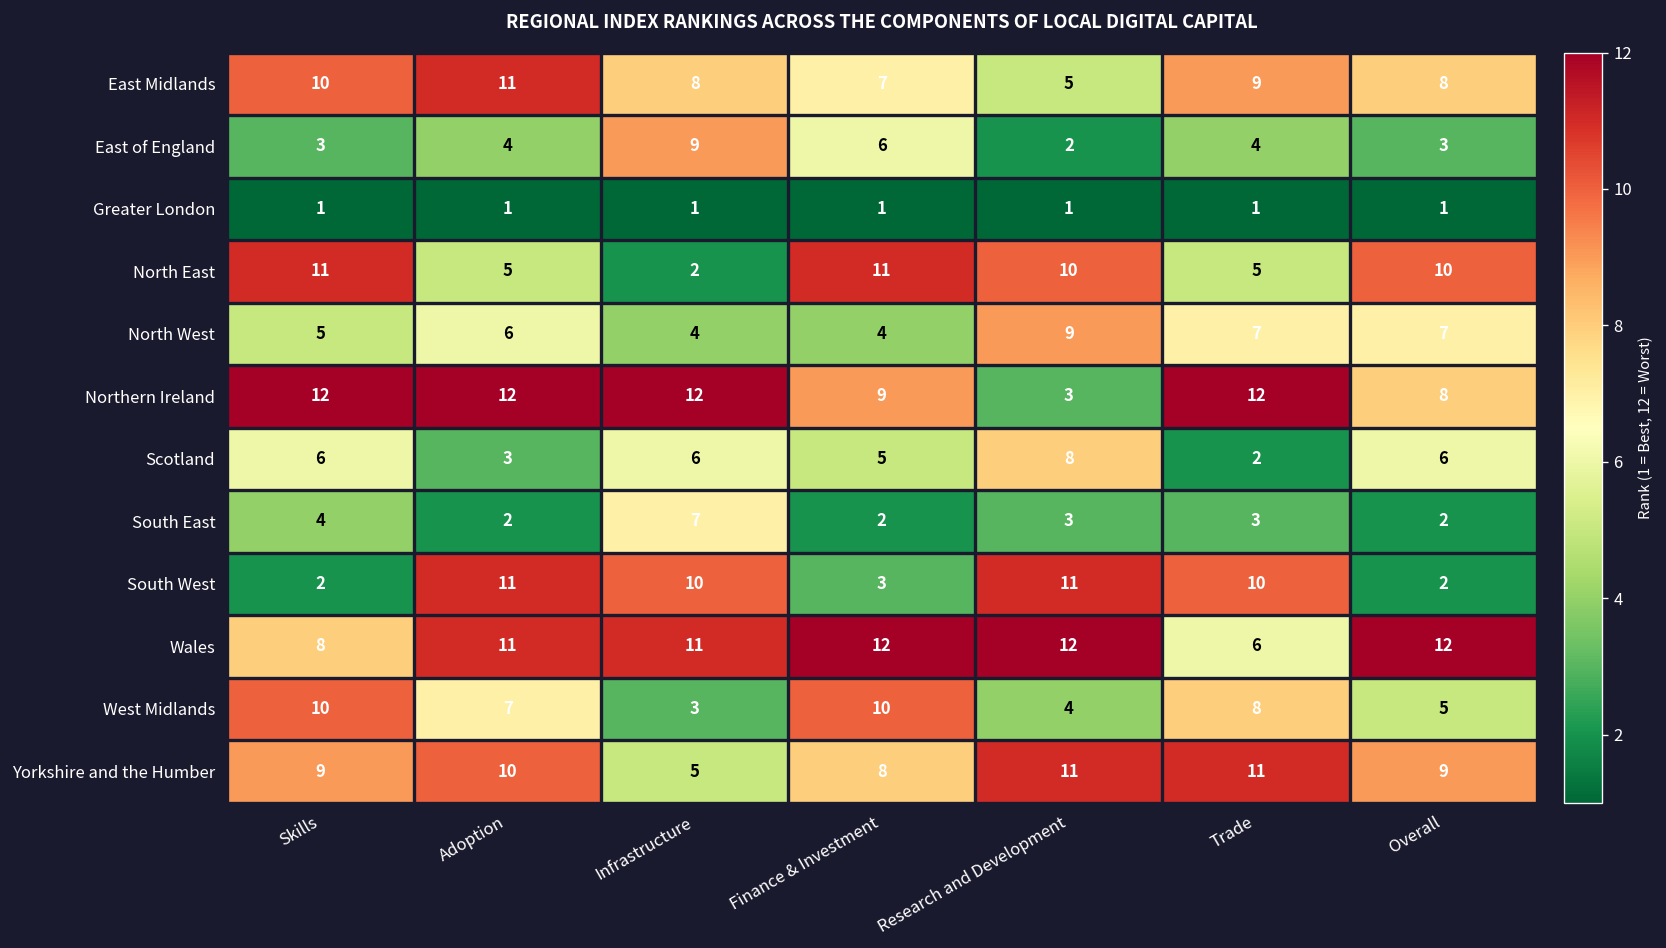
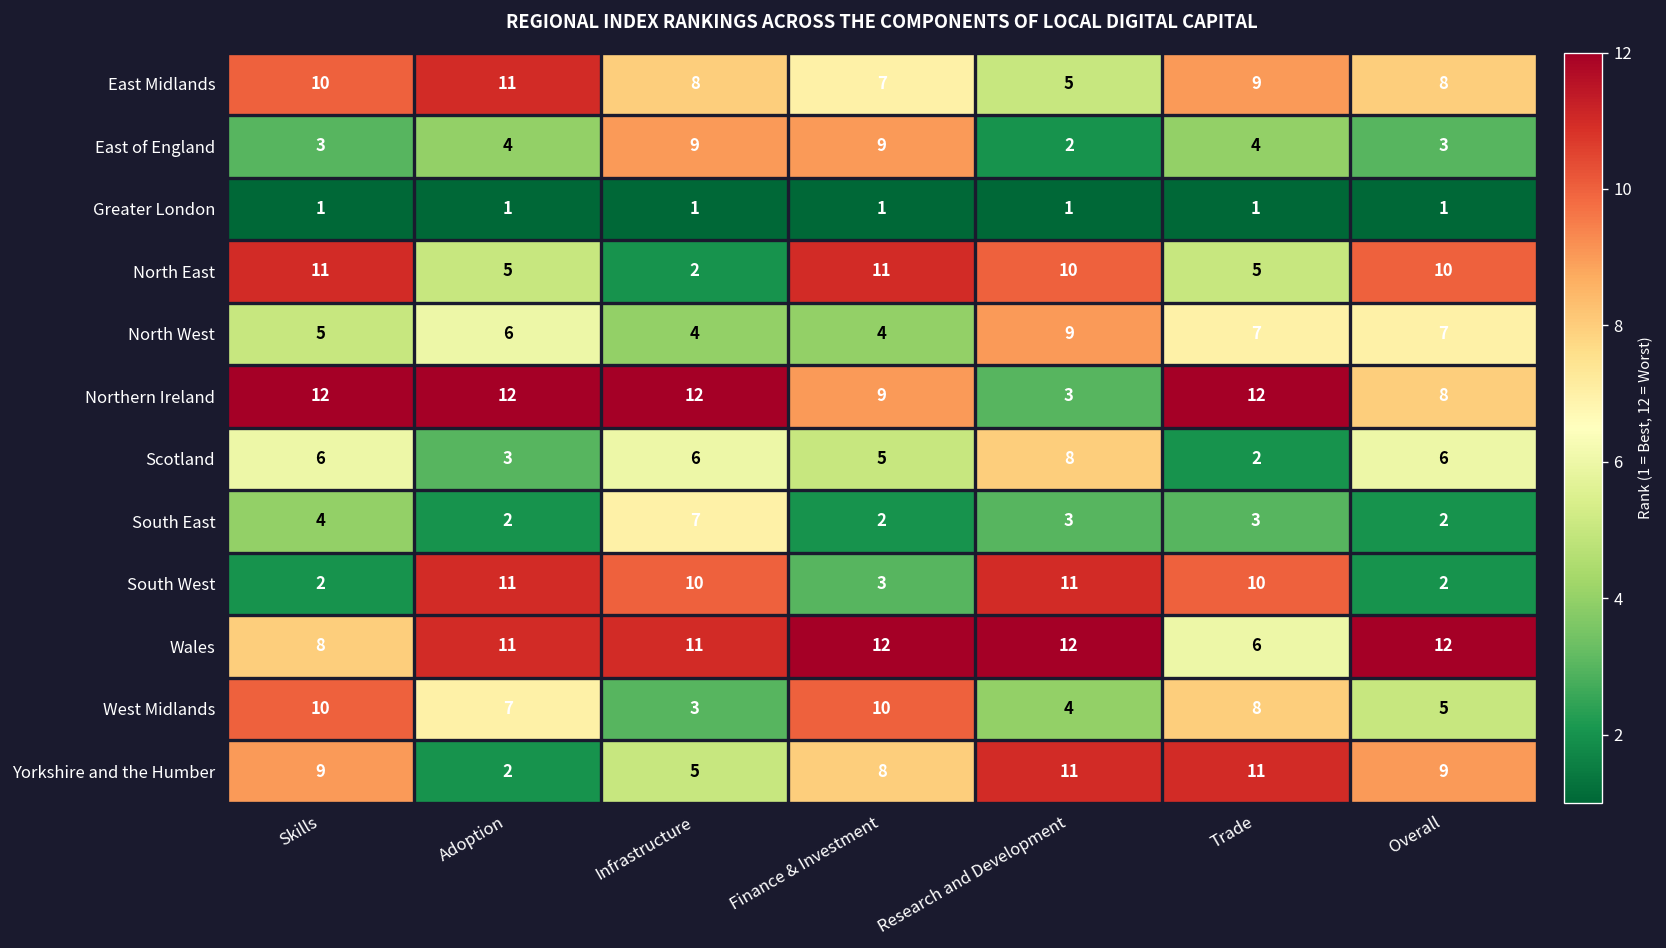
East of England, Finance & Investment: 6 -> 9
Yorkshire and the Humber, Adoption: 10 -> 2
